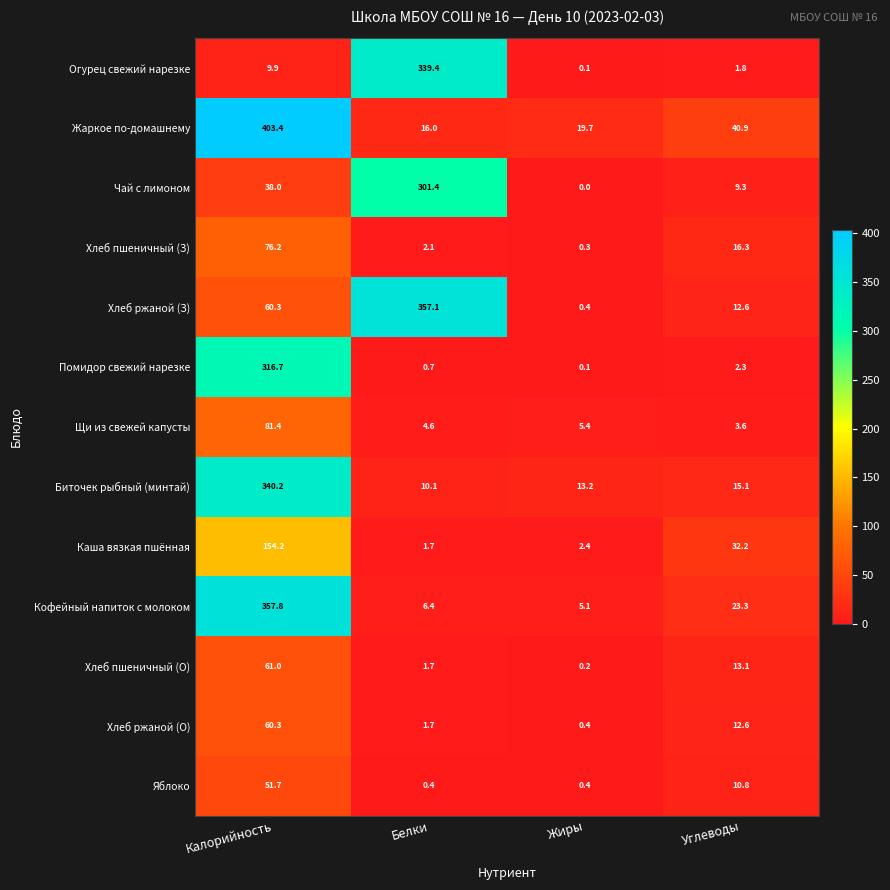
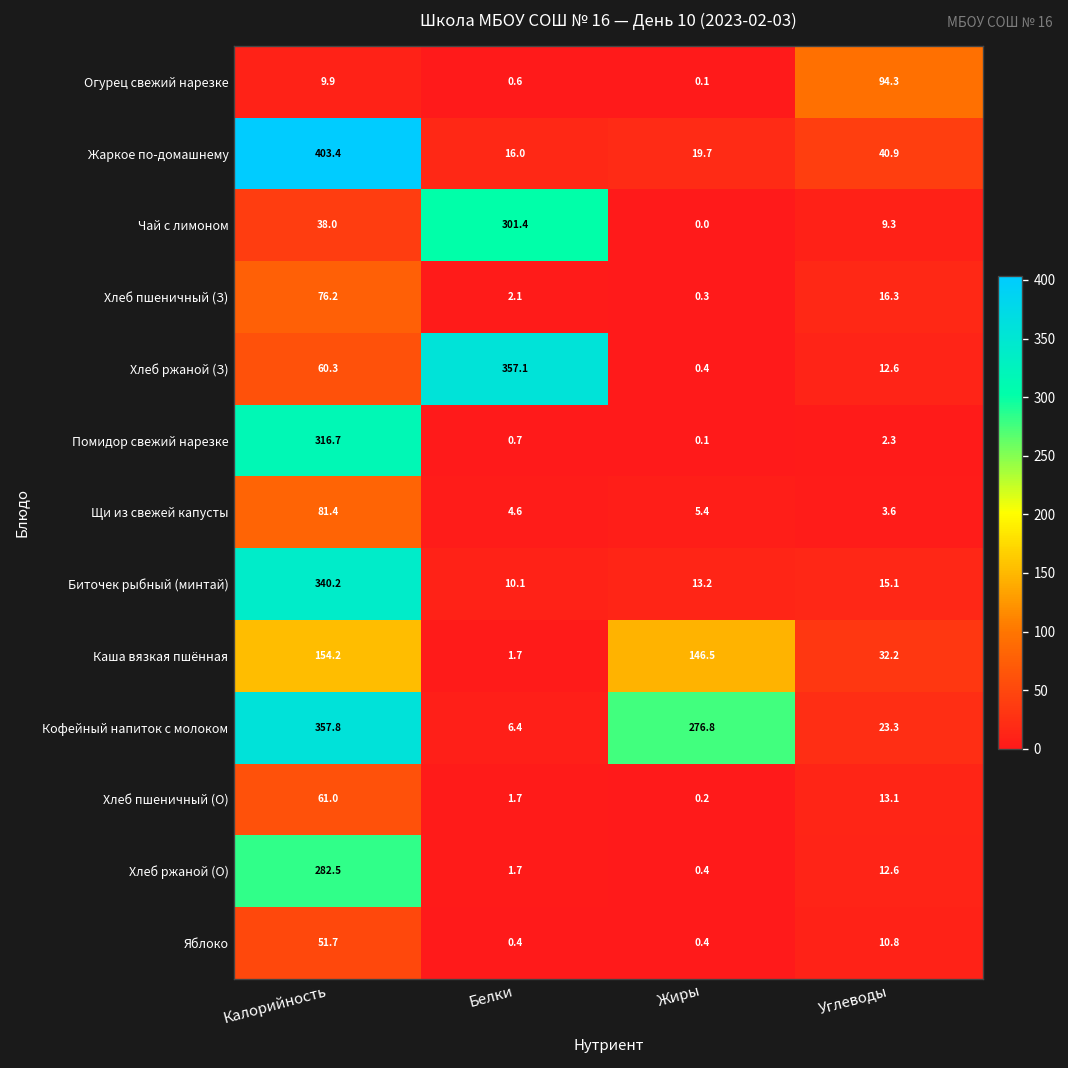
Огурец свежий нарезке, Белки: 339.4 -> 0.6
Огурец свежий нарезке, Углеводы: 1.8 -> 94.3
Каша вязкая пшённая, Жиры: 2.4 -> 146.5
Кофейный напиток с молоком, Жиры: 5.1 -> 276.8
Хлеб ржаной (О), Калорийность: 60.3 -> 282.5
